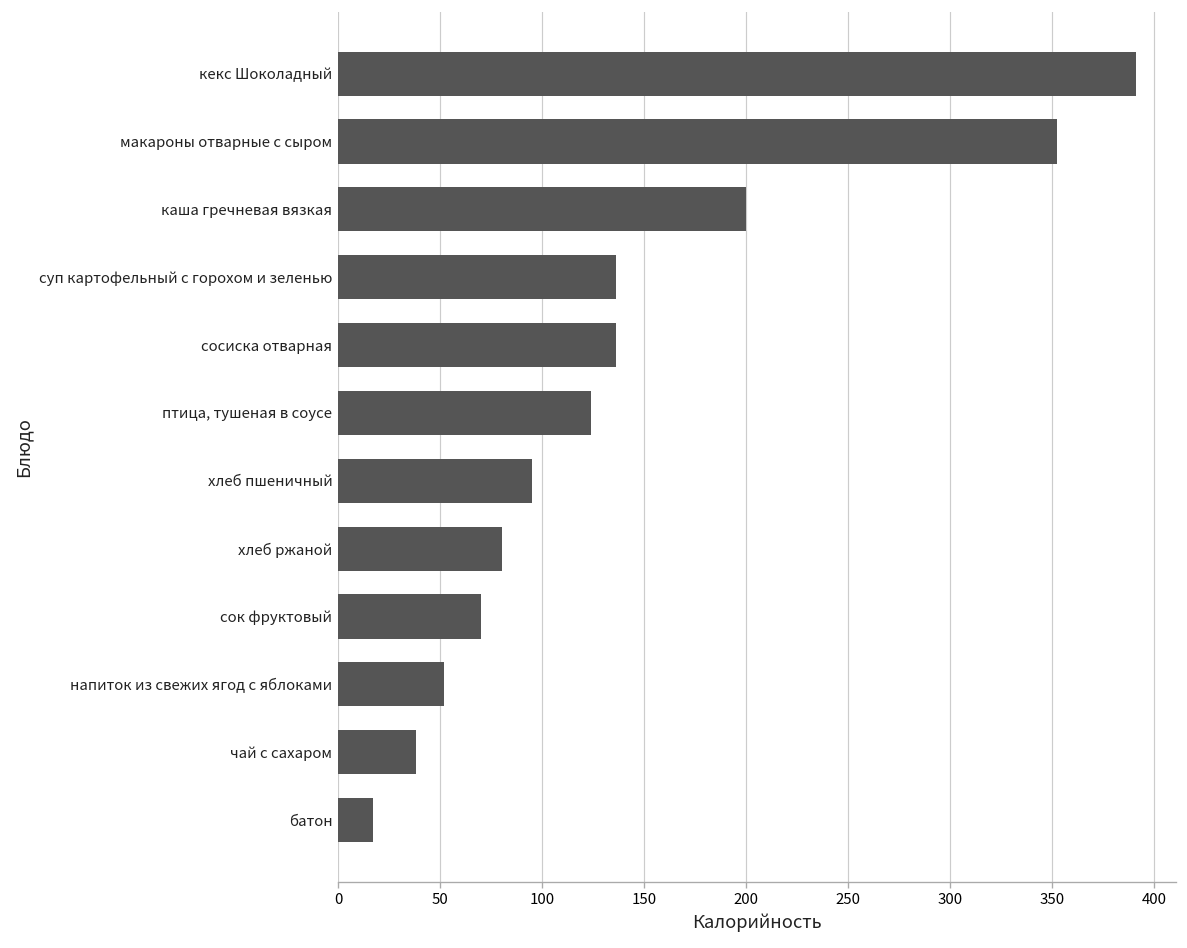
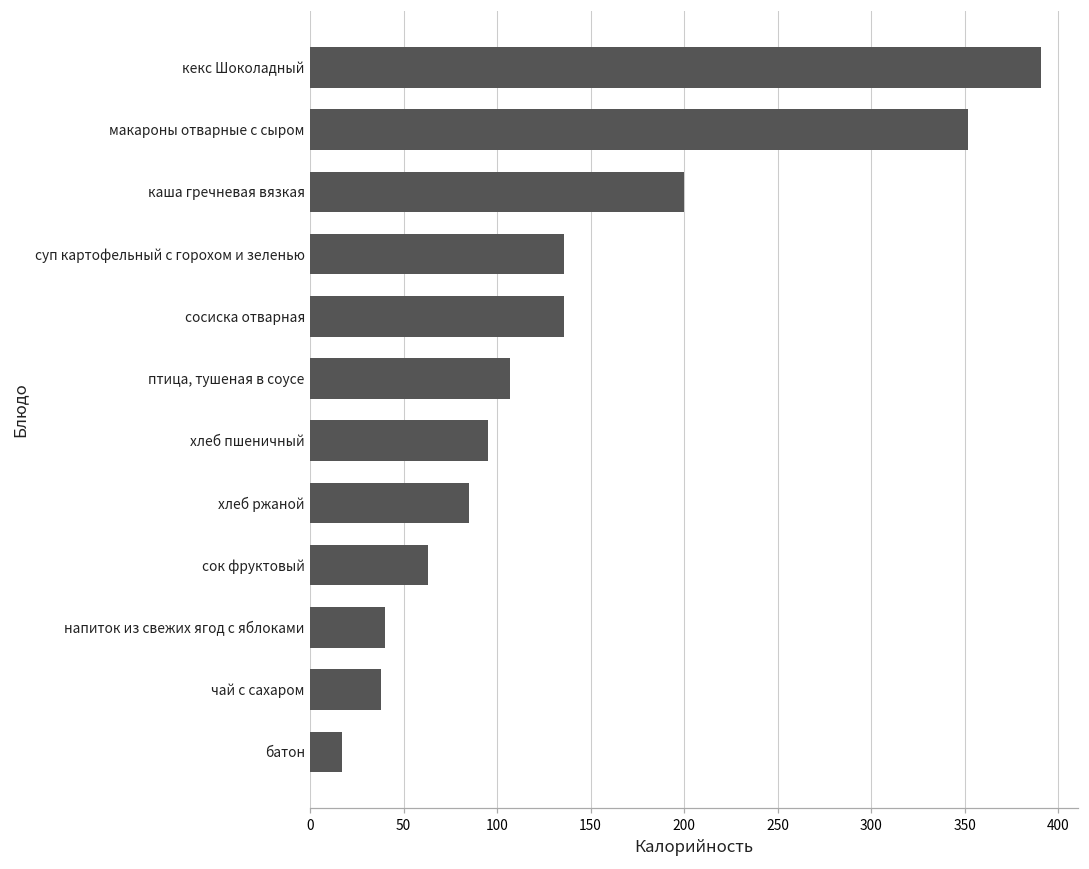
птица, тушеная в соусе: 124 -> 107
хлеб ржаной: 80 -> 85
сок фруктовый: 70 -> 63
напиток из свежих ягод с яблоками: 52 -> 40
